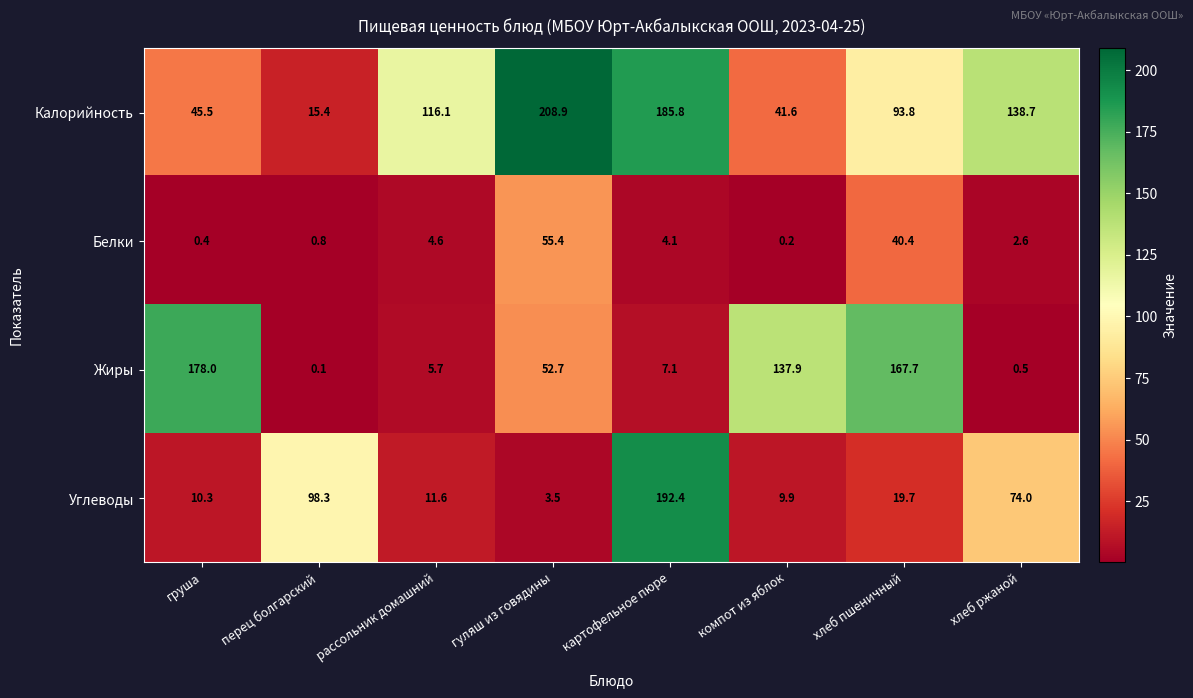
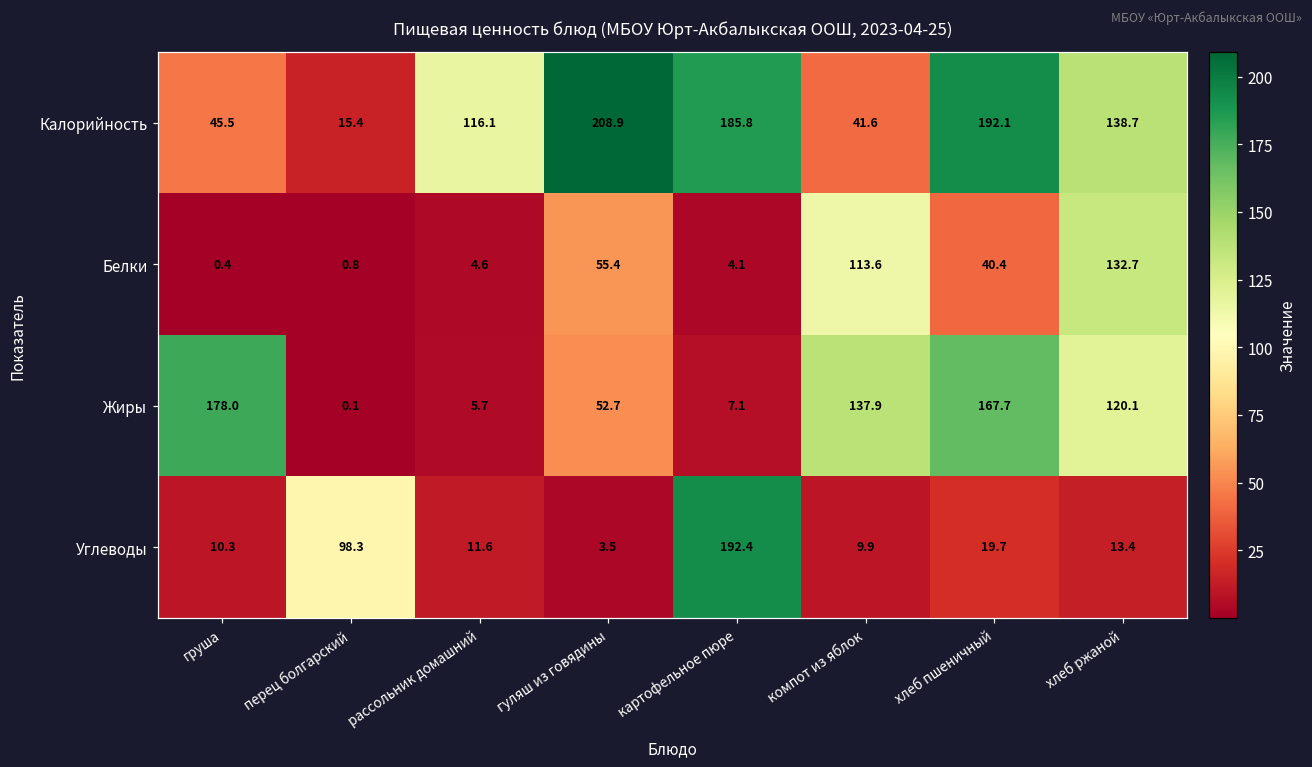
Калорийность, хлеб пшеничный: 93.8 -> 192.1
Белки, компот из яблок: 0.2 -> 113.6
Белки, хлеб ржаной: 2.6 -> 132.7
Жиры, хлеб ржаной: 0.5 -> 120.1
Углеводы, хлеб ржаной: 74.0 -> 13.4
